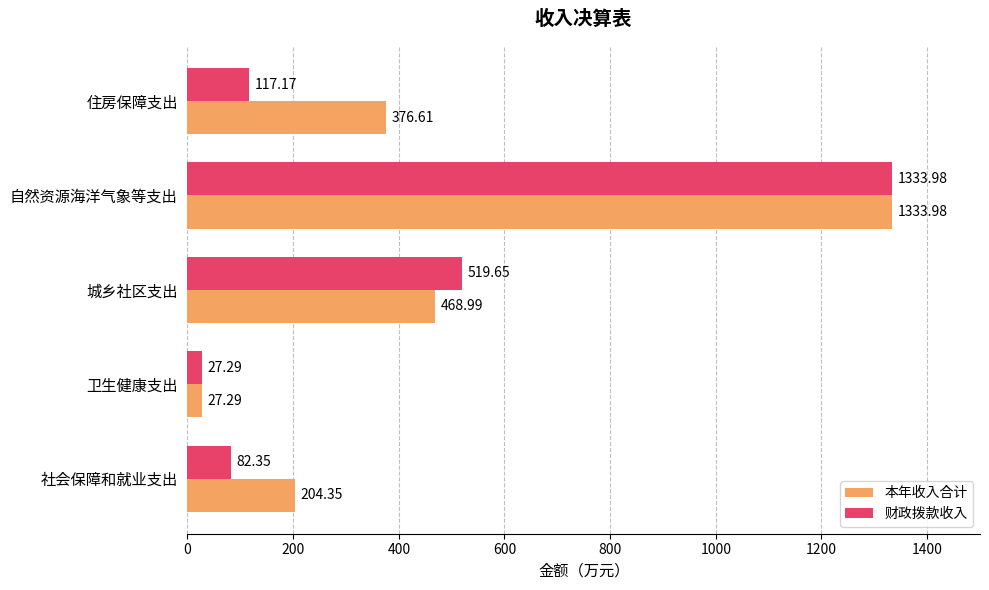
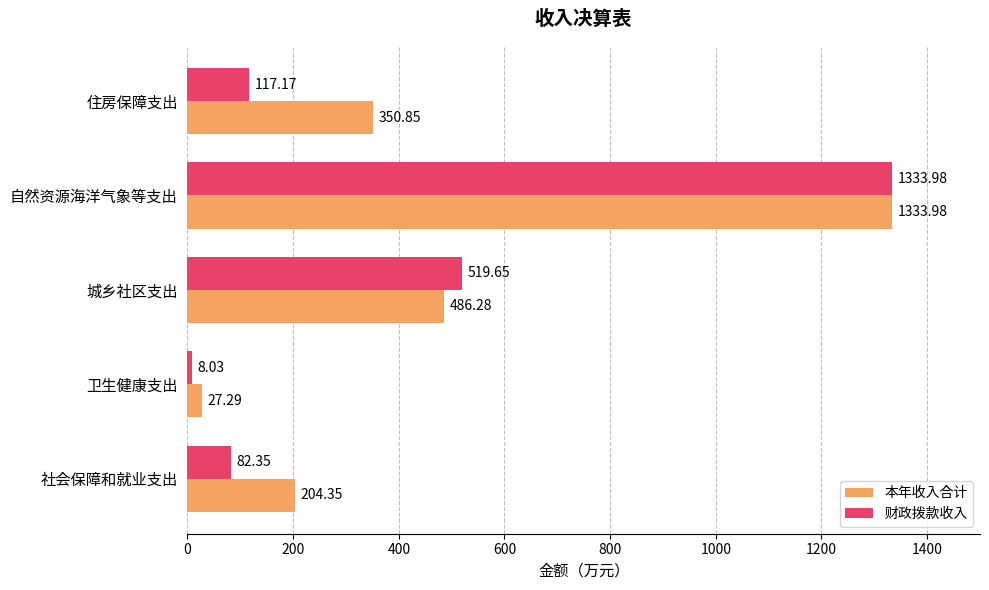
本年收入合计, 住房保障支出: 376.61 -> 350.85
本年收入合计, 城乡社区支出: 468.99 -> 486.28
财政拨款收入, 卫生健康支出: 27.29 -> 8.03
